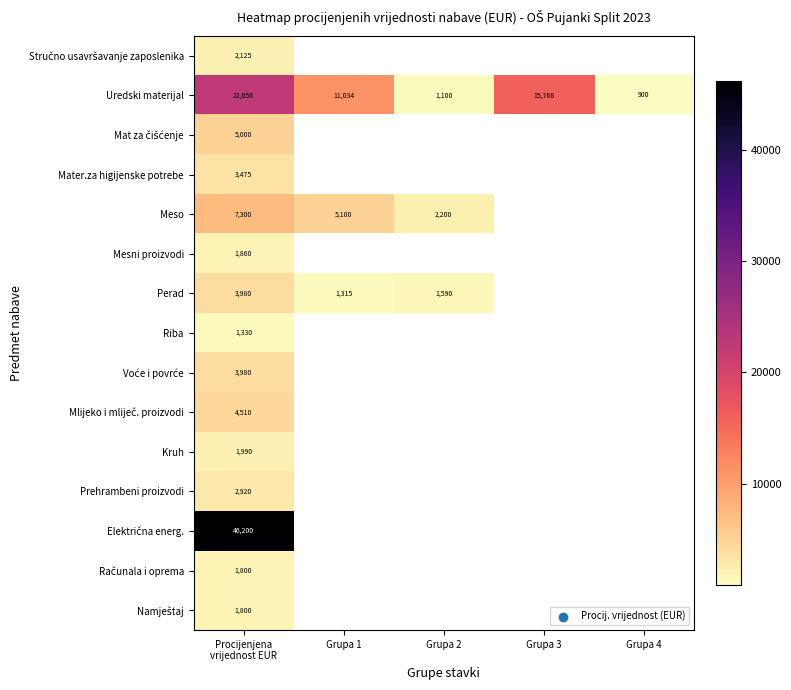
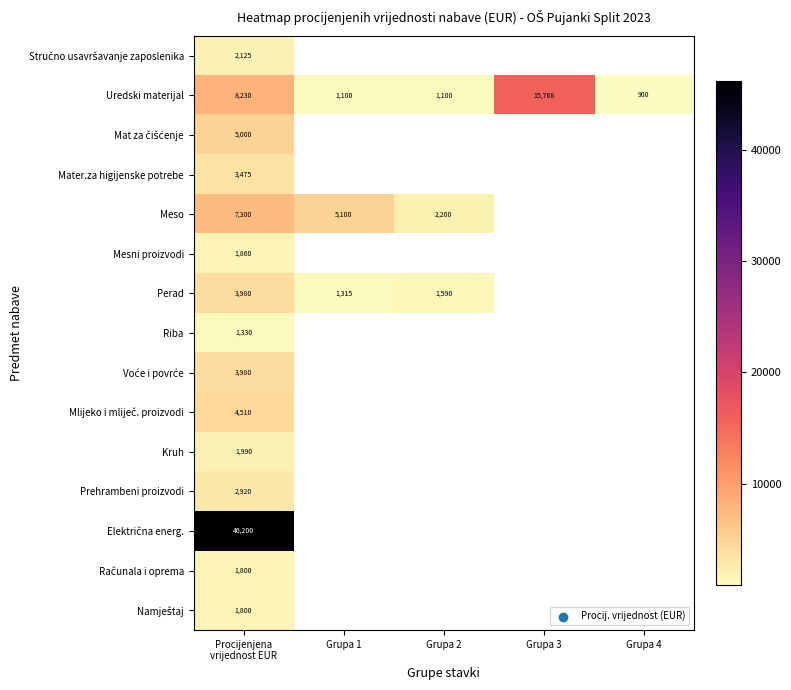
Uredski materijal, Procijenjena vrijednost EUR: 22,656 -> 8,230
Uredski materijal, Grupa 1: 11,034 -> 1,100
